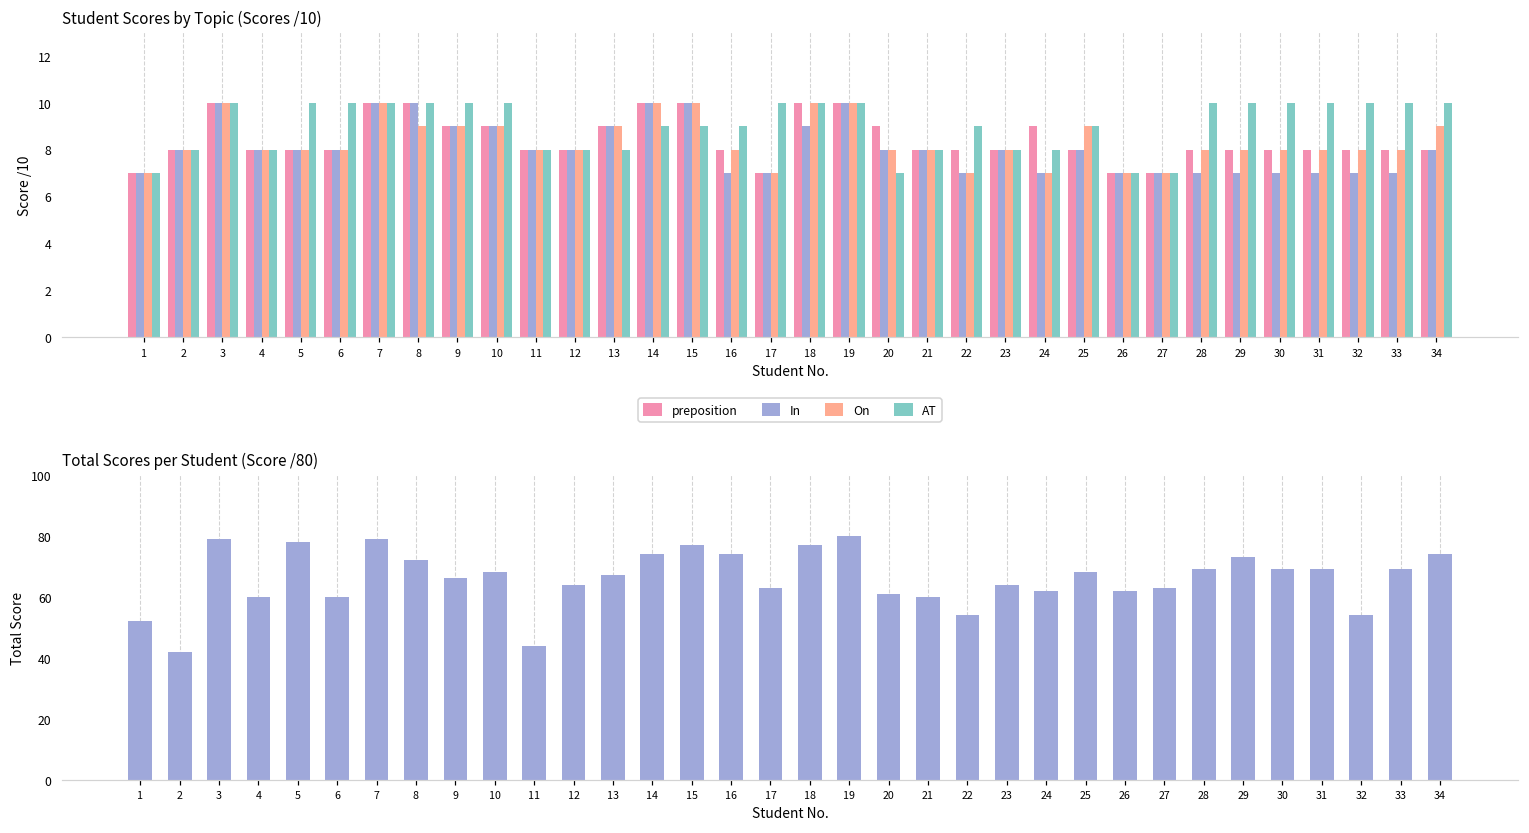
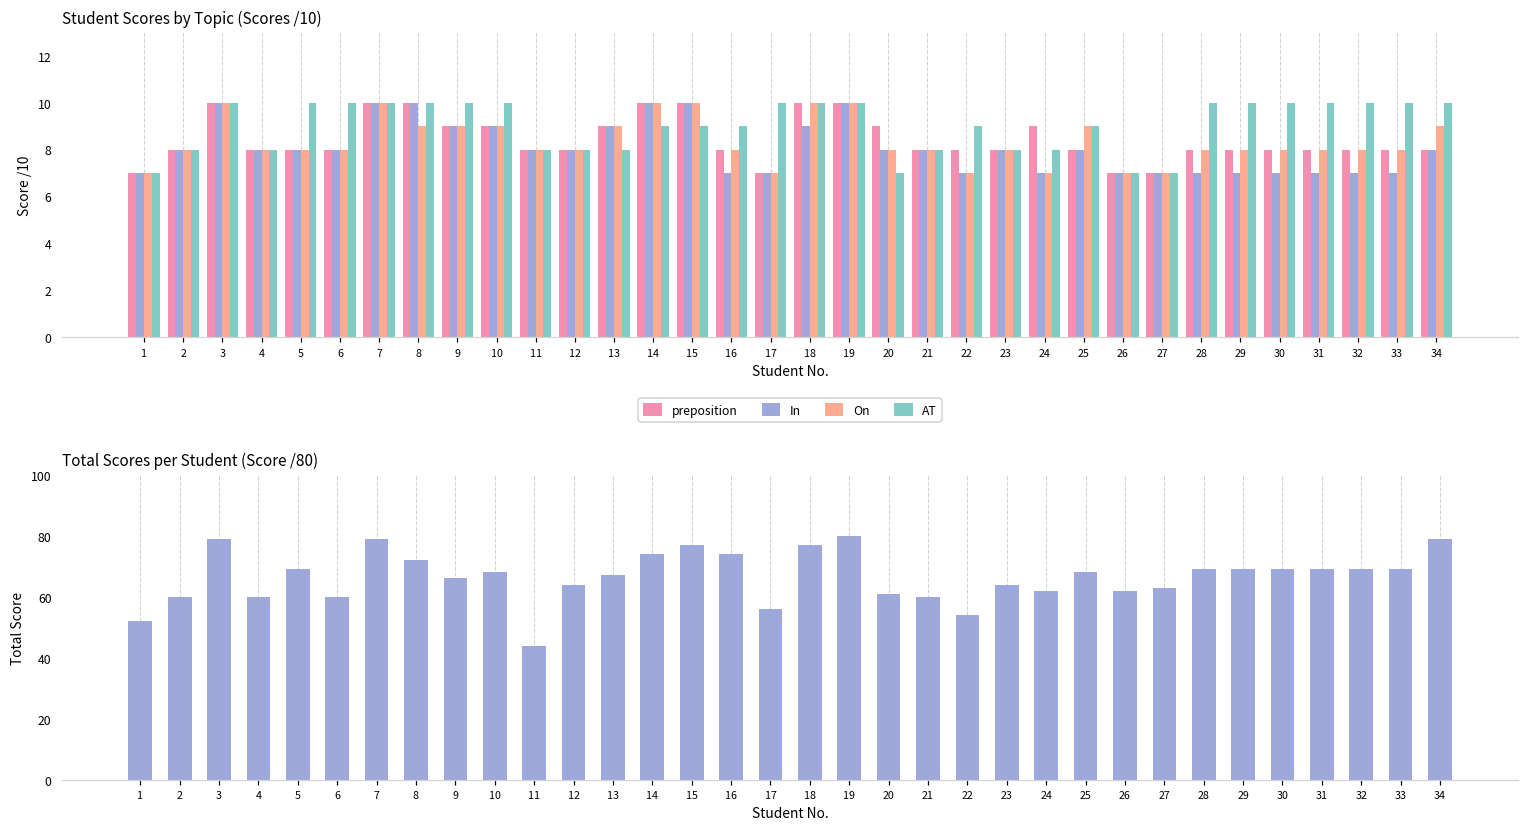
Total Scores per Student (Score /80), 2: 42 -> 60
Total Scores per Student (Score /80), 5: 78 -> 69
Total Scores per Student (Score /80), 17: 63 -> 56
Total Scores per Student (Score /80), 29: 73 -> 69
Total Scores per Student (Score /80), 32: 54 -> 69
Total Scores per Student (Score /80), 34: 74 -> 79
